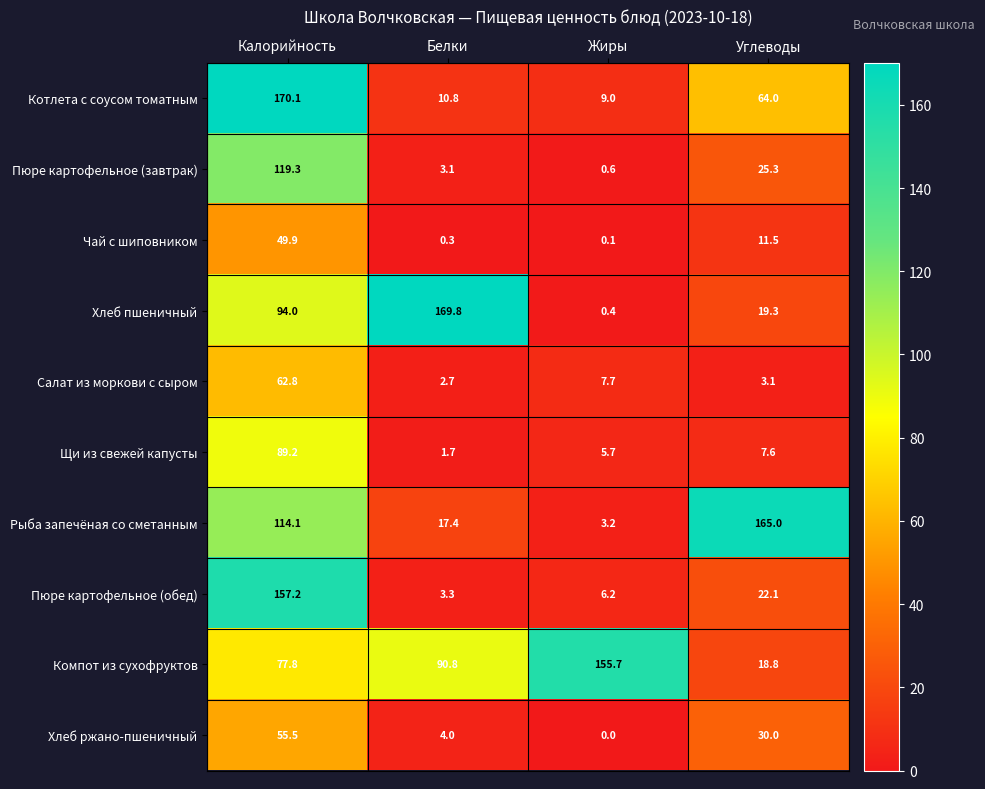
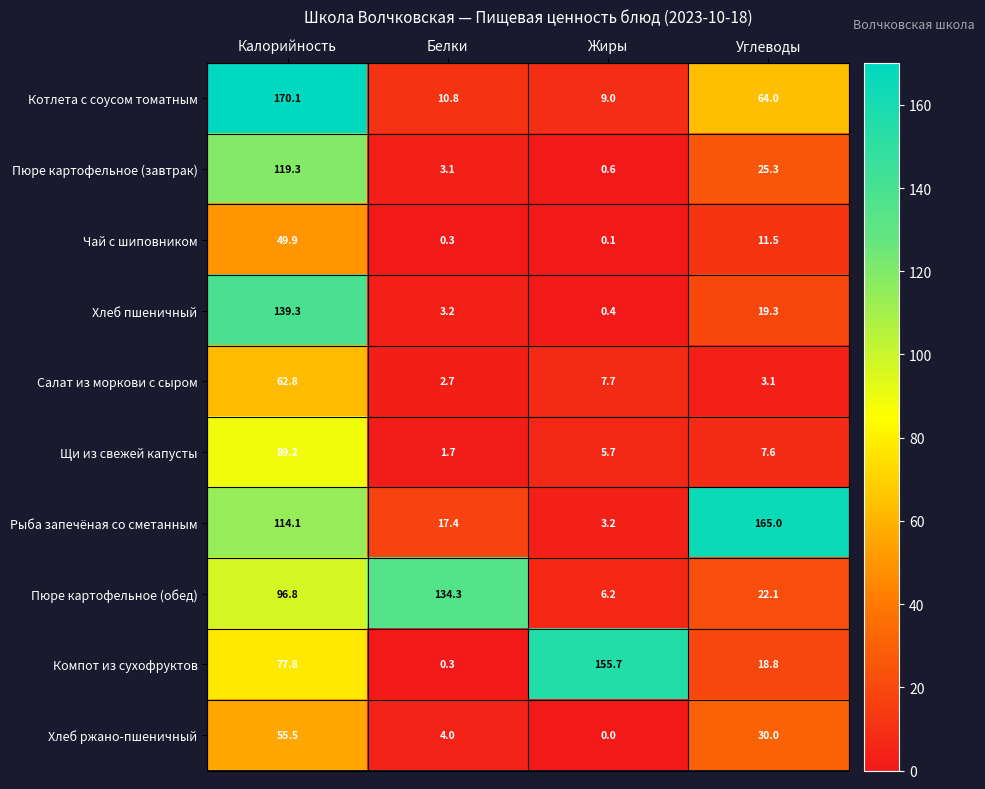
Хлеб пшеничный, Калорийность: 94.0 -> 139.3
Хлеб пшеничный, Белки: 169.8 -> 3.2
Пюре картофельное (обед), Калорийность: 157.2 -> 96.8
Пюре картофельное (обед), Белки: 3.3 -> 134.3
Компот из сухофруктов, Белки: 90.8 -> 0.3
